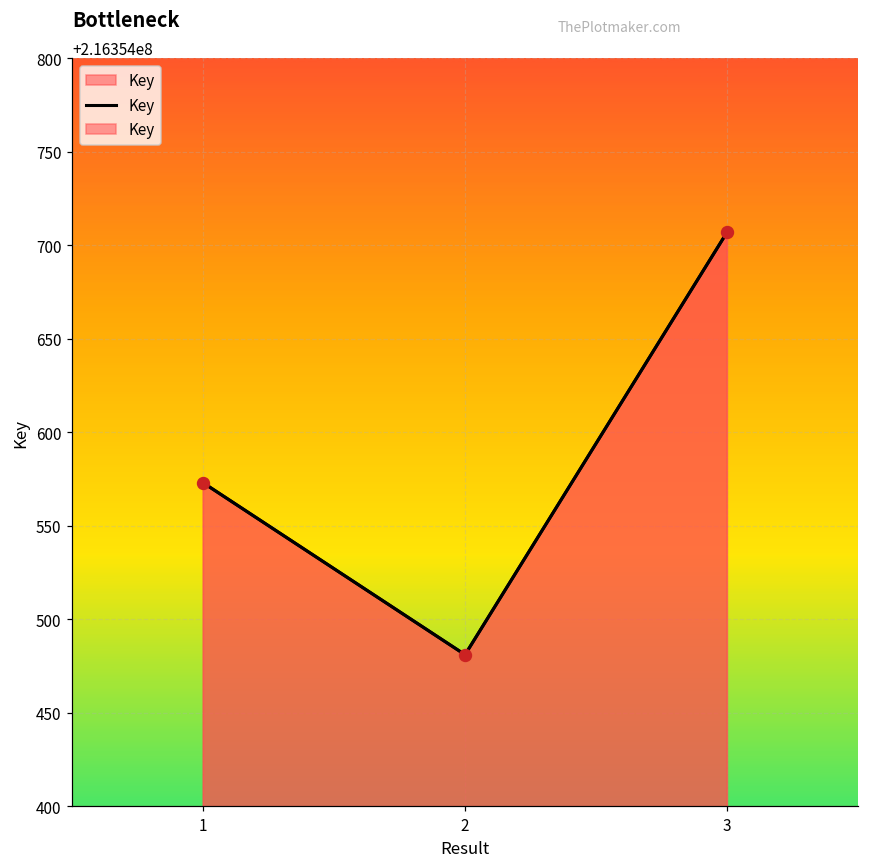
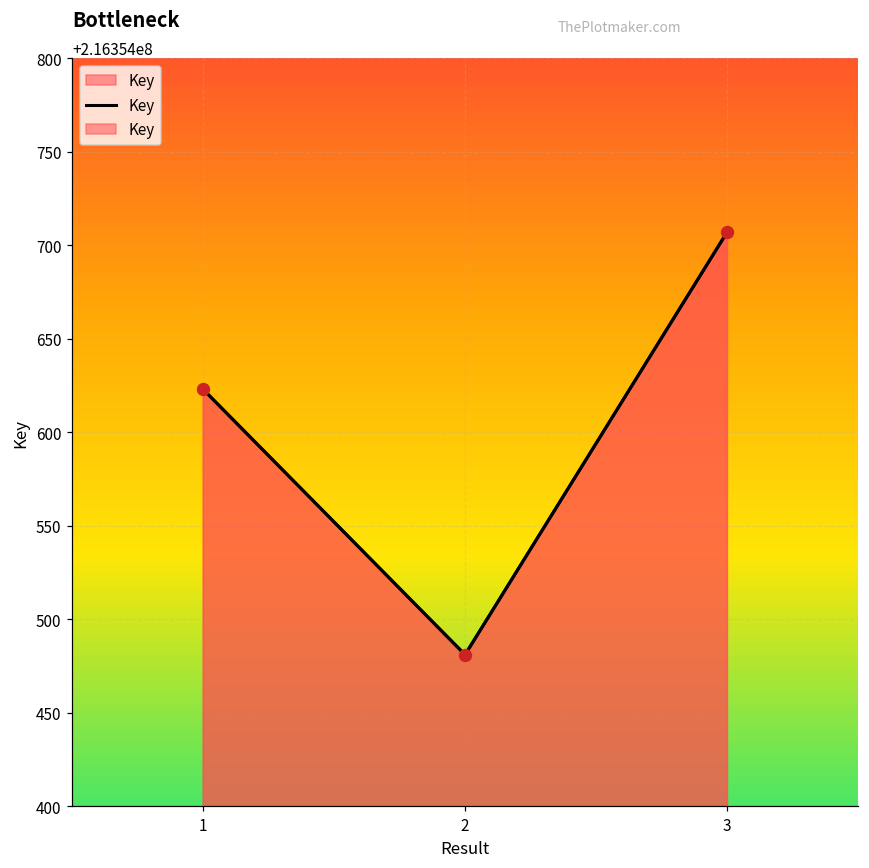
1: 216354573 -> 216354623
